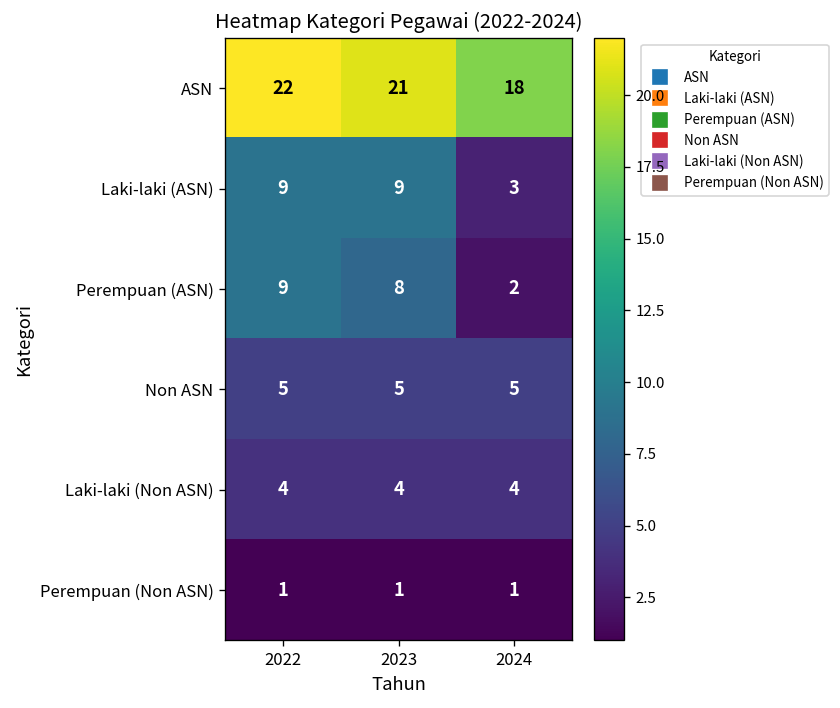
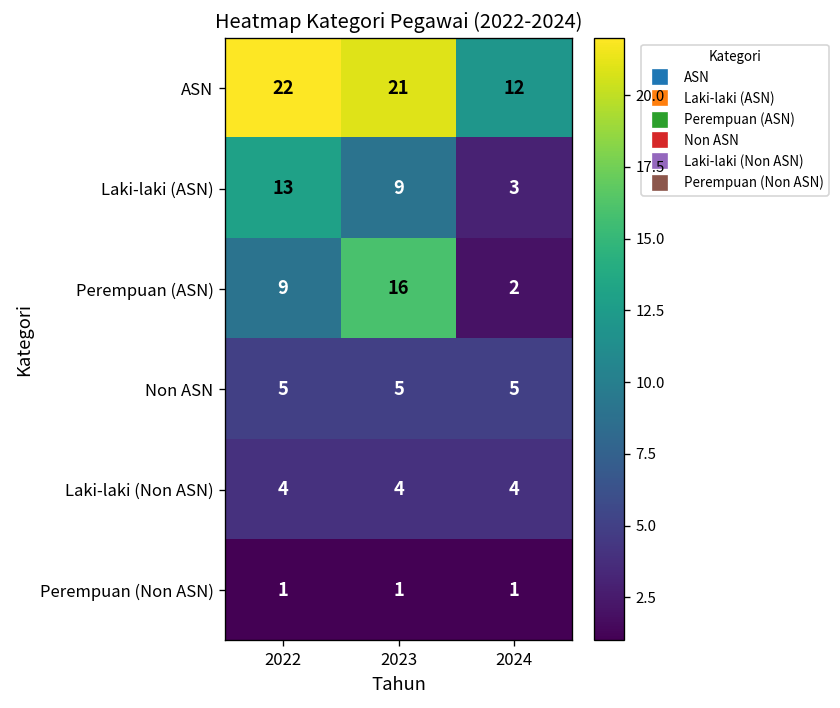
ASN, 2024: 18 -> 12
Laki-laki (ASN), 2022: 9 -> 13
Perempuan (ASN), 2023: 8 -> 16
